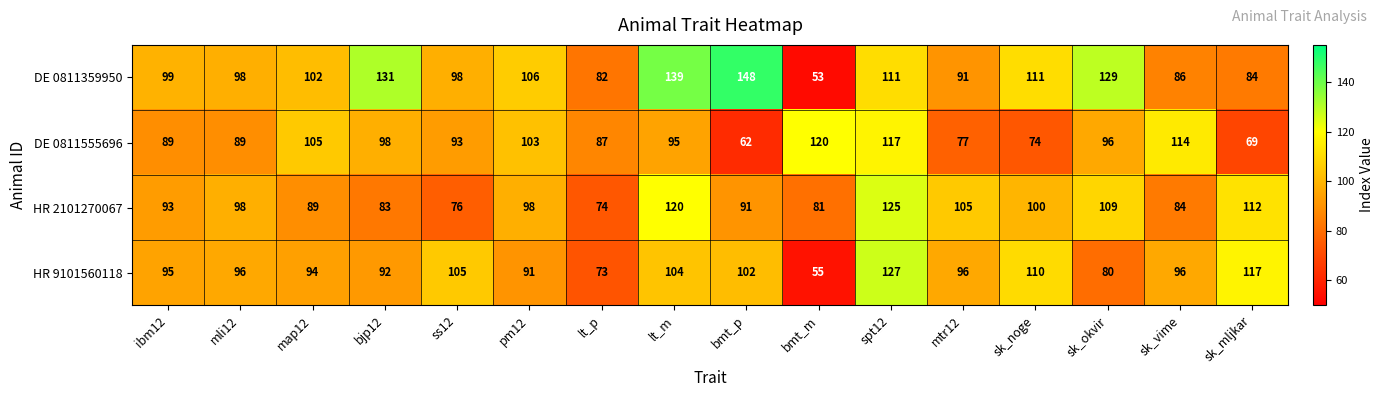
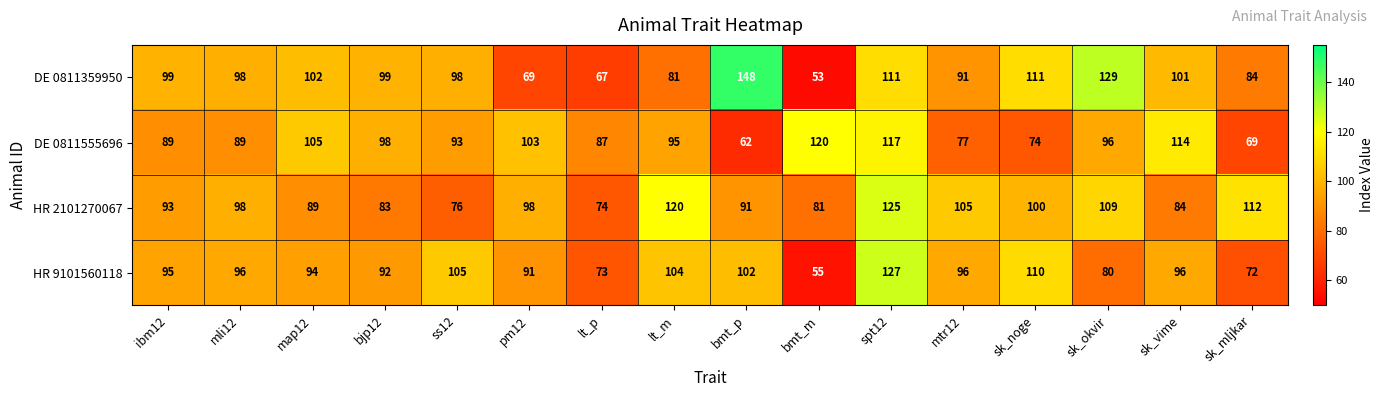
DE 0811359950, bjp12: 131 -> 99
DE 0811359950, pm12: 106 -> 69
DE 0811359950, lt_p: 82 -> 67
DE 0811359950, lt_m: 139 -> 81
DE 0811359950, sk_vime: 86 -> 101
HR 9101560118, sk_mljkar: 117 -> 72
